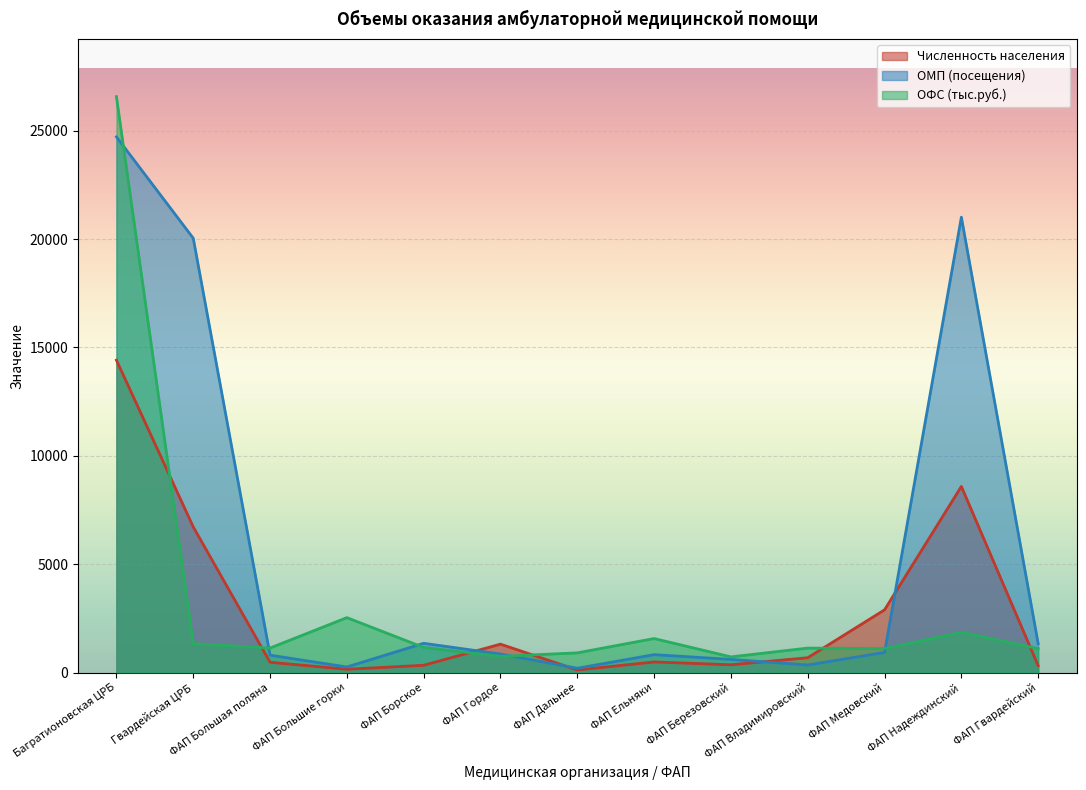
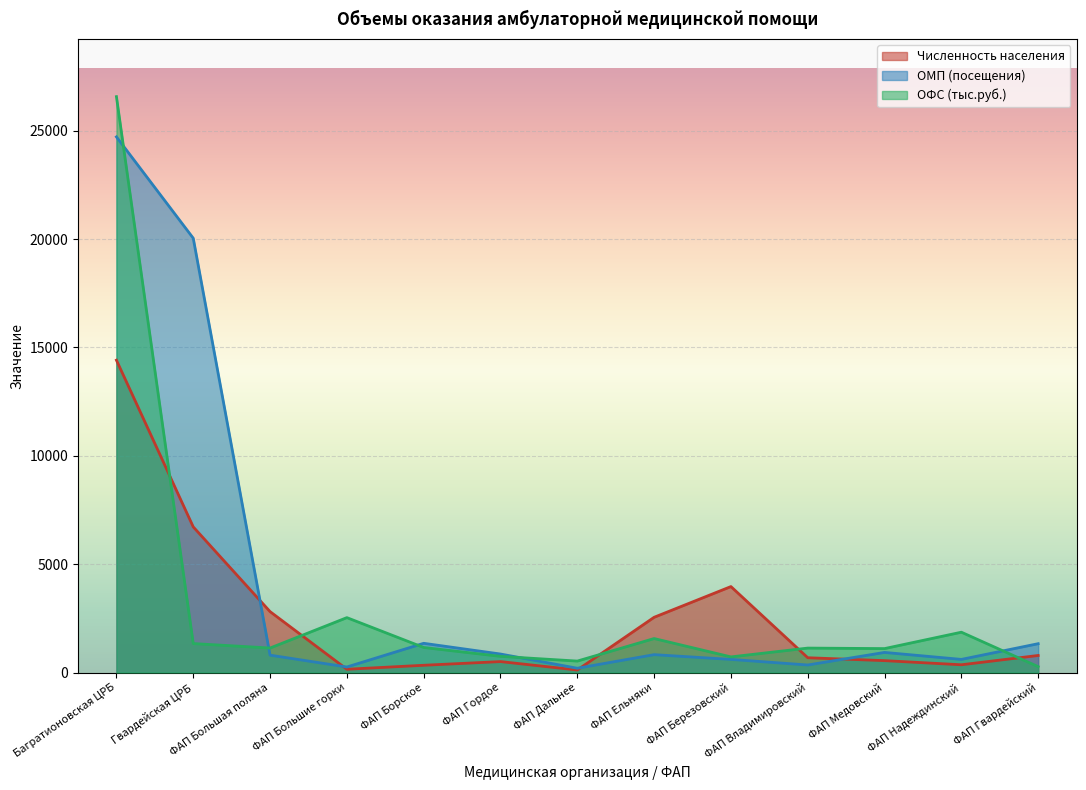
Численность населения, ФАП Большая поляна: 500 -> 2800
Численность населения, ФАП Гордое: 1300 -> 500
ОФС (тыс.руб.), ФАП Дальнее: 900 -> 500
Численность населения, ФАП Ельняки: 500 -> 2600
Численность населения, ФАП Березовский: 400 -> 4000
Численность населения, ФАП Медовский: 2900 -> 600
Численность населения, ФАП Надеждинский: 8600 -> 400
ОМП (посещения), ФАП Надеждинский: 21000 -> 600
Численность населения, ФАП Гвардейский: 300 -> 800
ОФС (тыс.руб.), ФАП Гвардейский: 1100 -> 300
